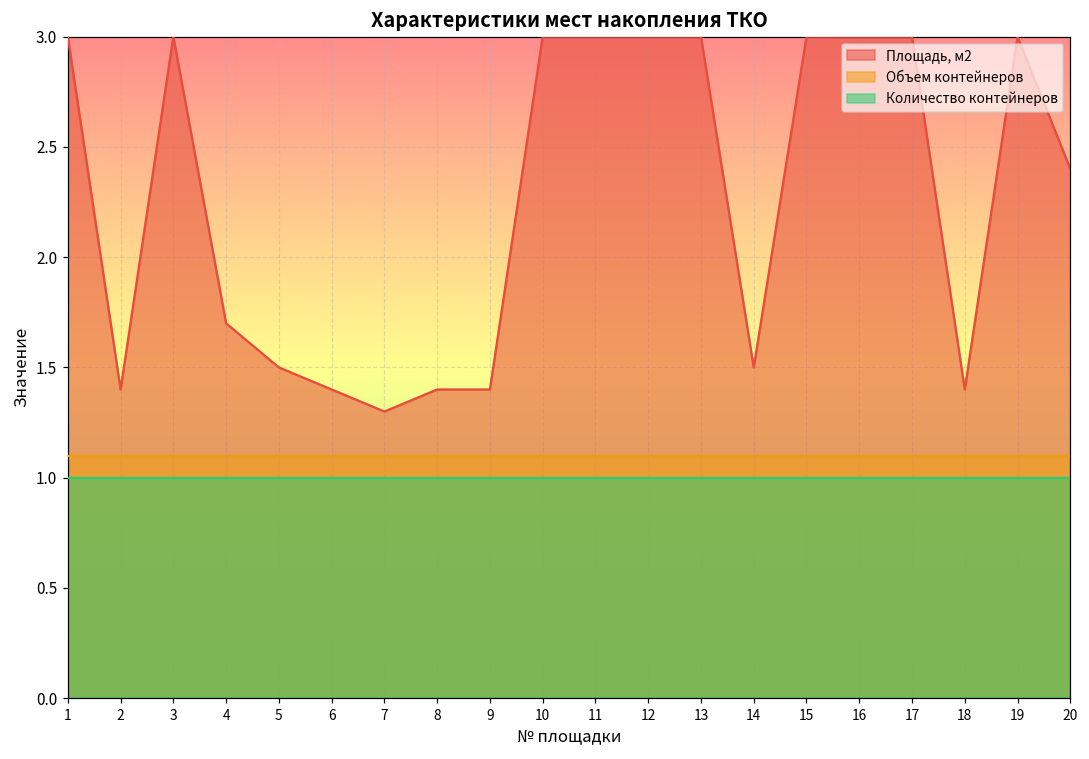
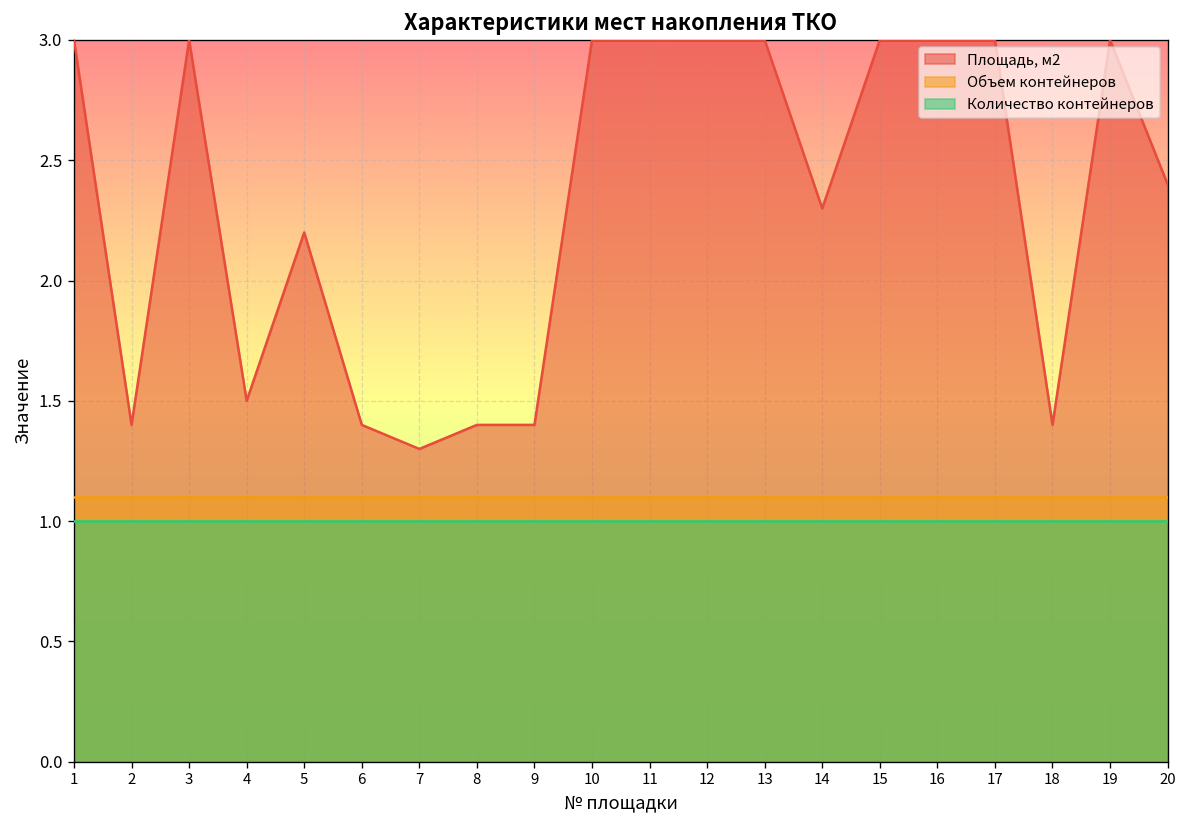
Площадь, м2, 4: 1.7 -> 1.5
Площадь, м2, 5: 1.5 -> 2.2
Площадь, м2, 14: 1.5 -> 2.3
